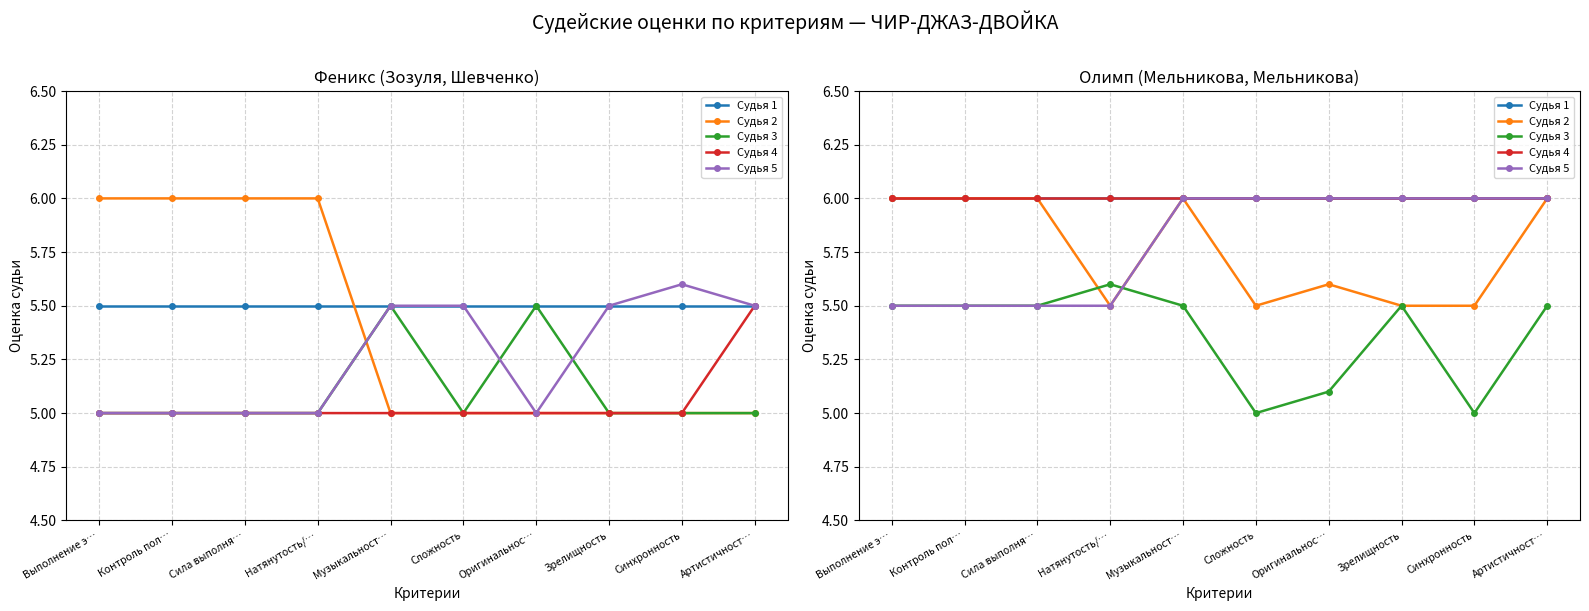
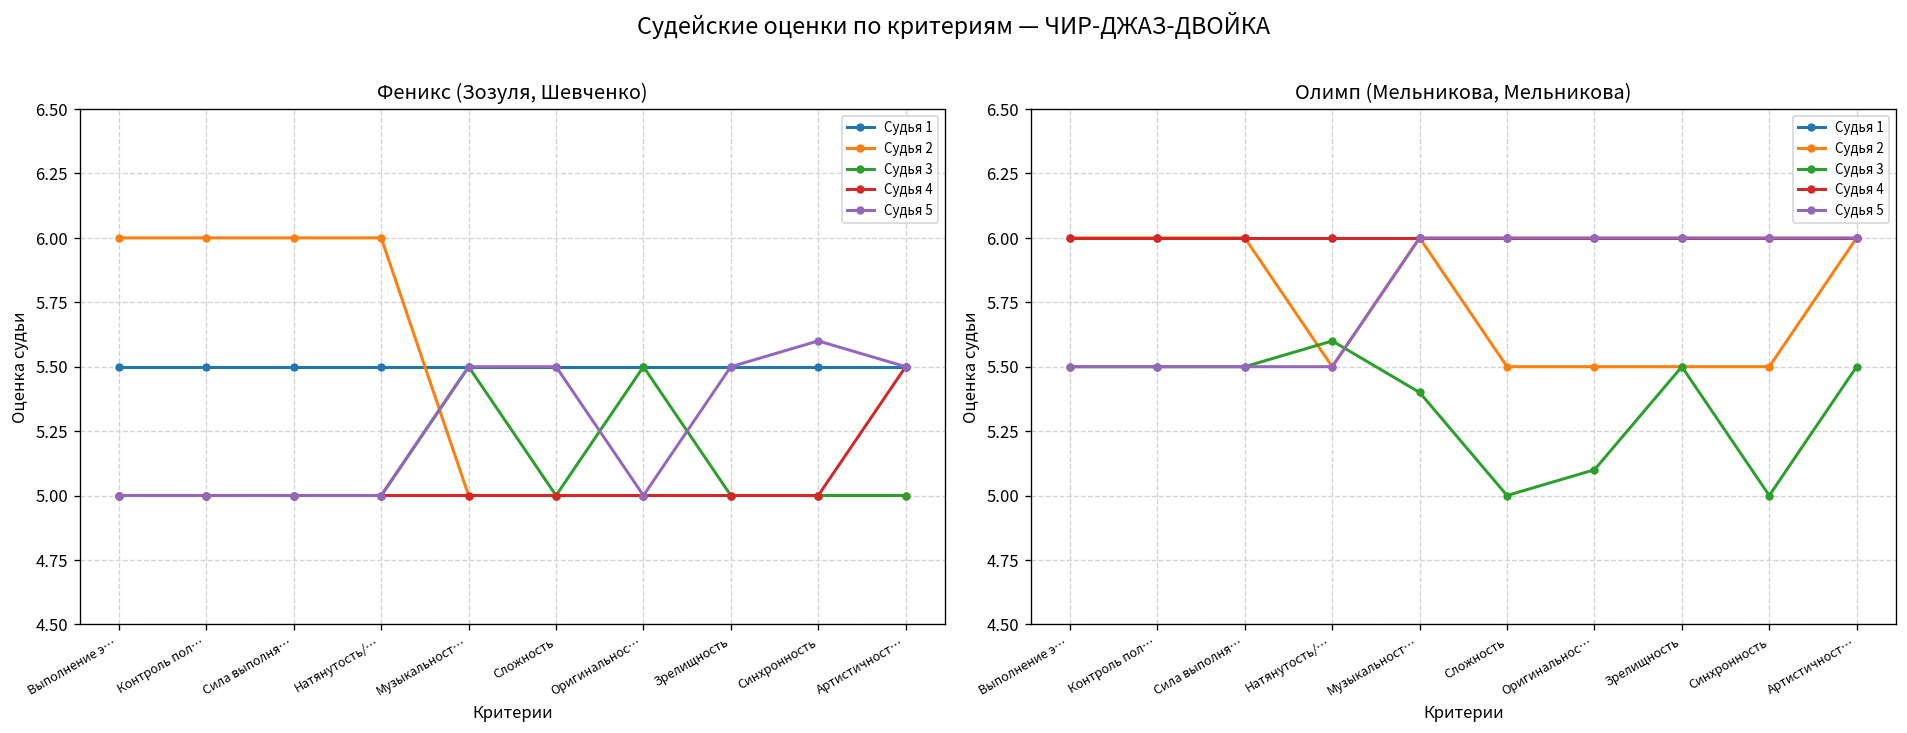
Олимп (Мельникова, Мельникова), Судья 3, Музыкальност…: 5.5 -> 5.4
Олимп (Мельникова, Мельникова), Судья 2, Оригинальнос…: 5.6 -> 5.5
